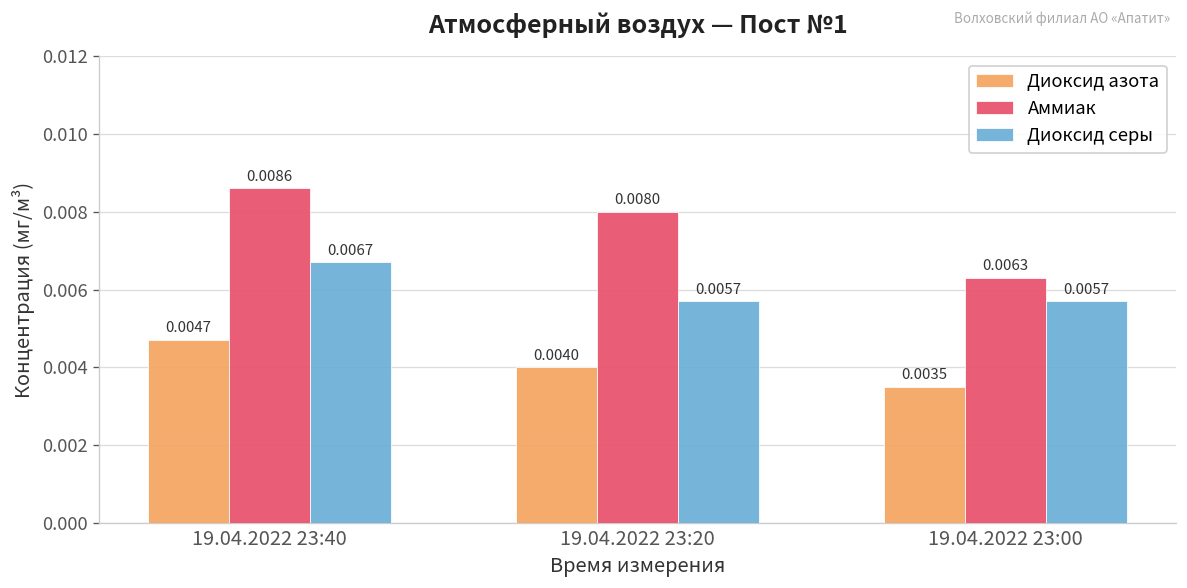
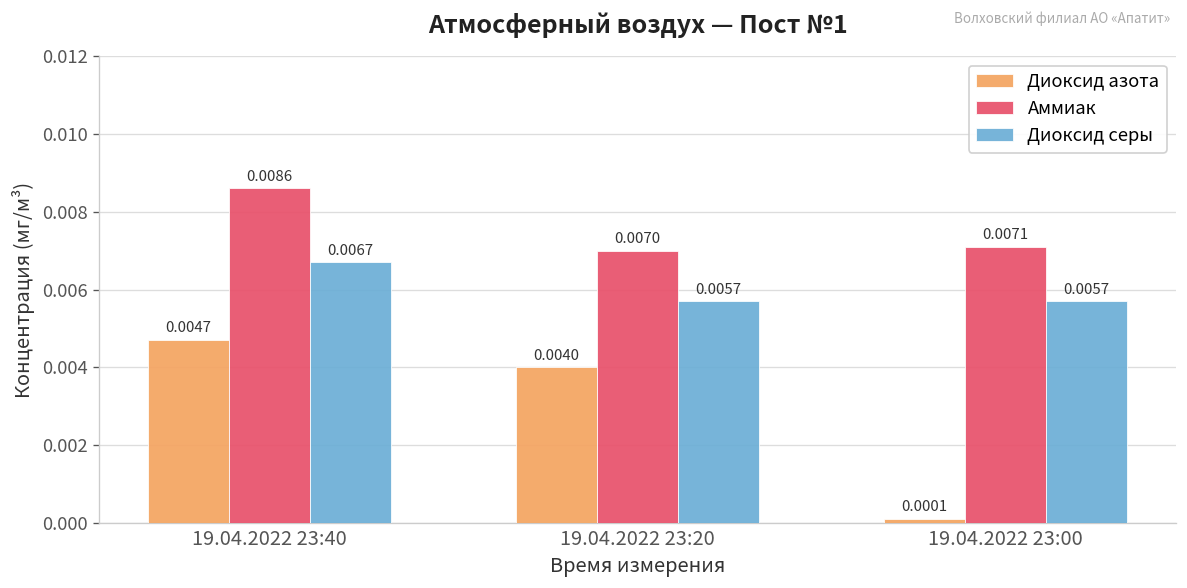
Аммиак, 19.04.2022 23:20: 0.0080 -> 0.0070
Диоксид азота, 19.04.2022 23:00: 0.0035 -> 0.0001
Аммиак, 19.04.2022 23:00: 0.0063 -> 0.0071
